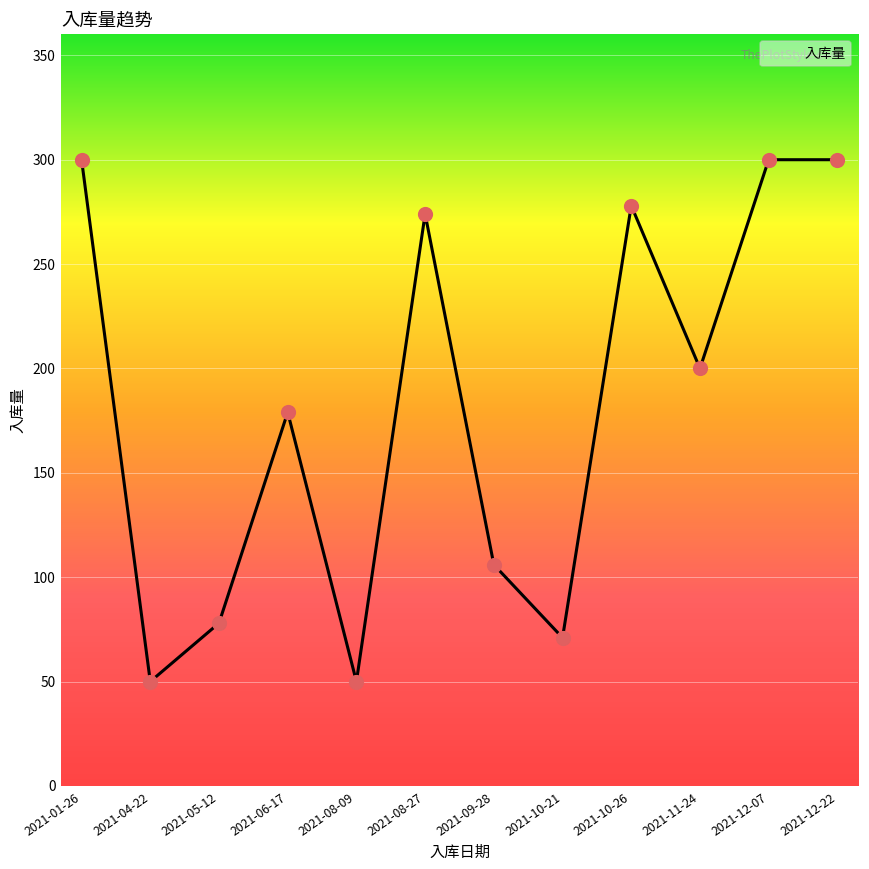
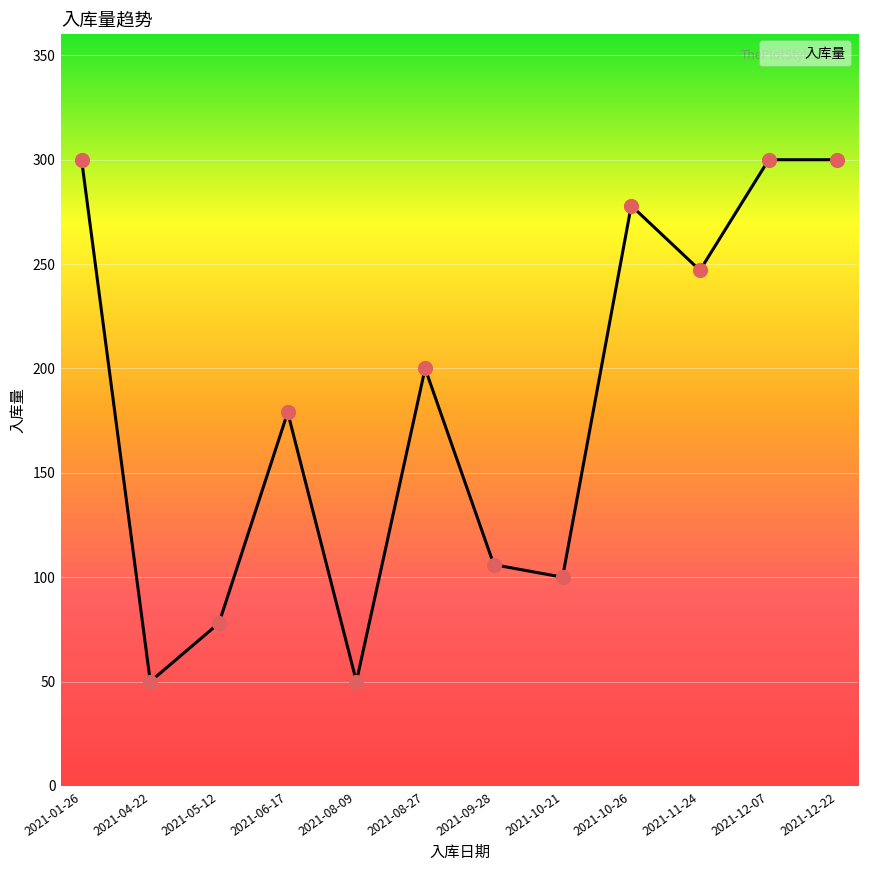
2021-08-27: 274 -> 200
2021-10-21: 71 -> 100
2021-11-24: 200 -> 247
